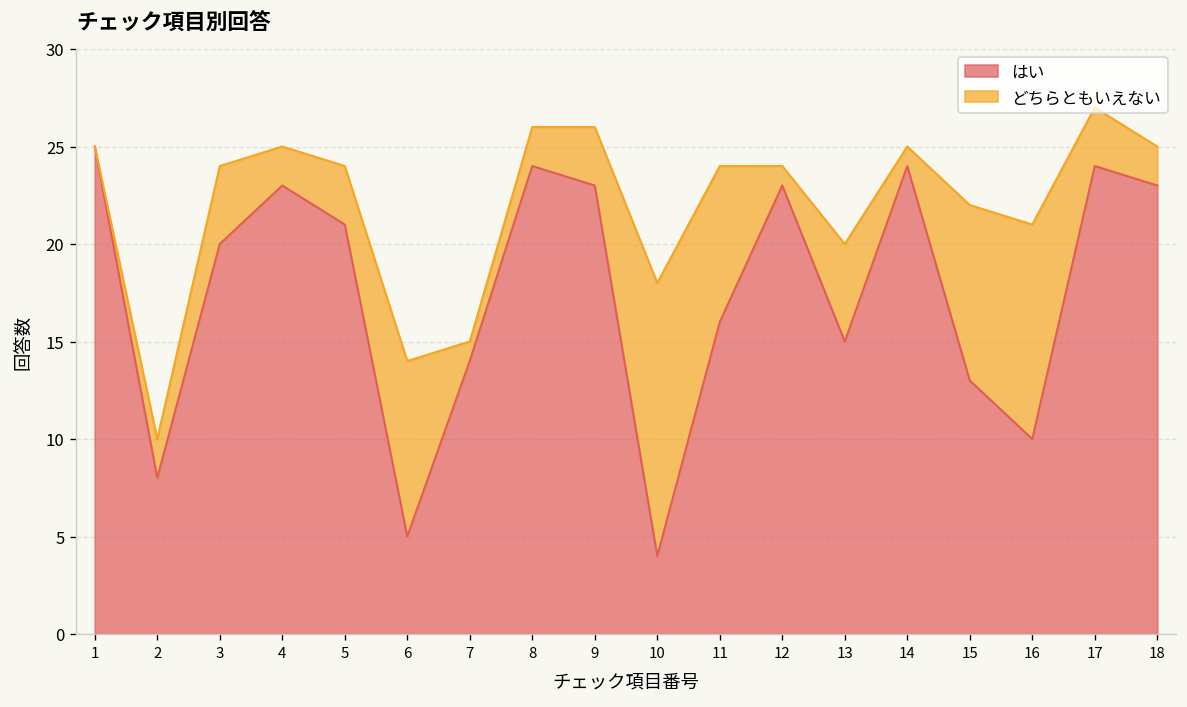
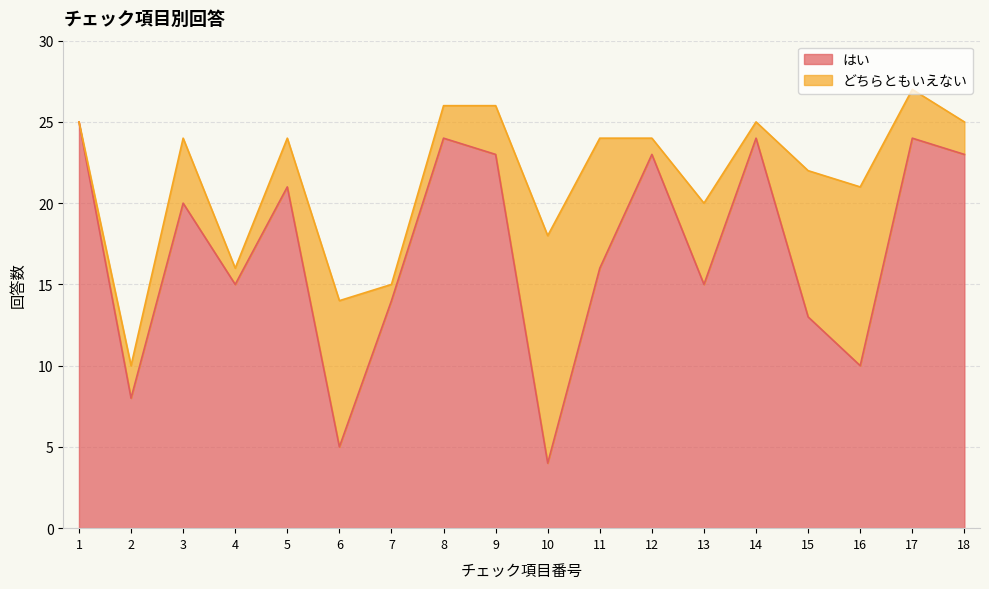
はい, 4: 23 -> 15
どちらともいえない, 4: 2 -> 1
